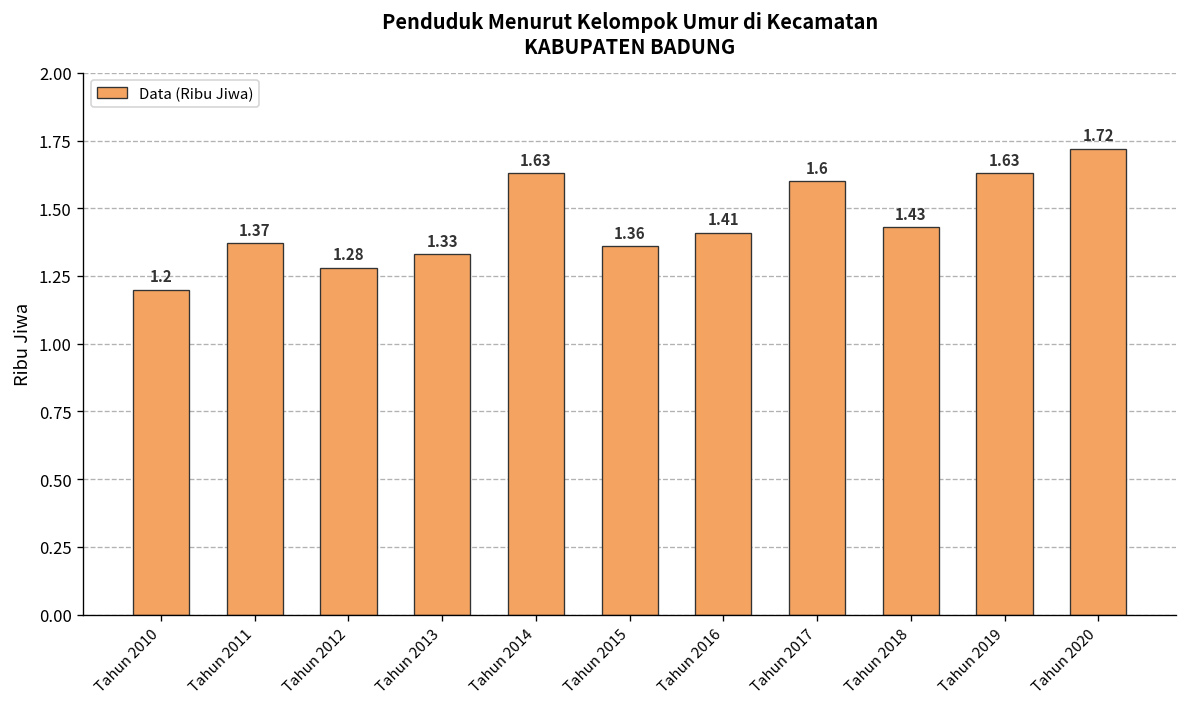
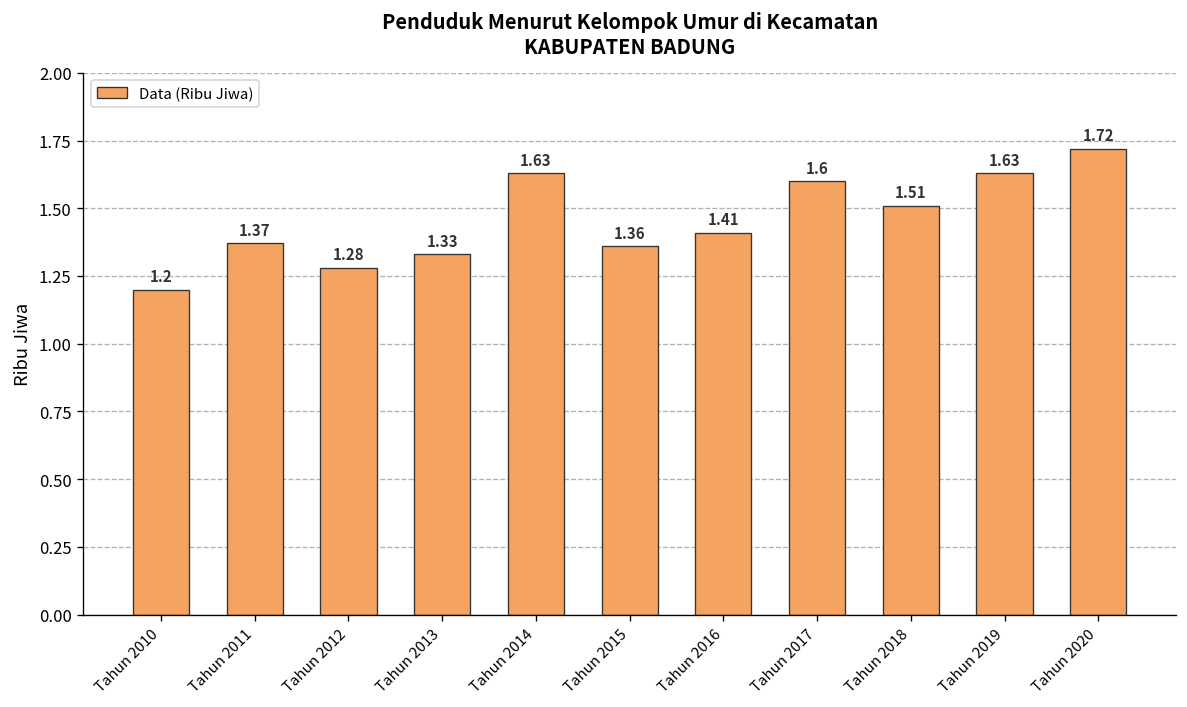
Tahun 2018: 1.43 -> 1.51
